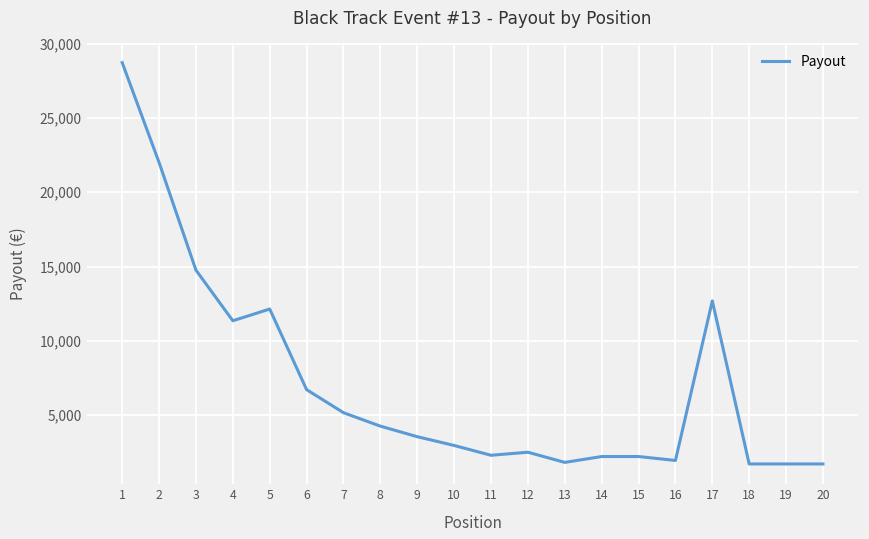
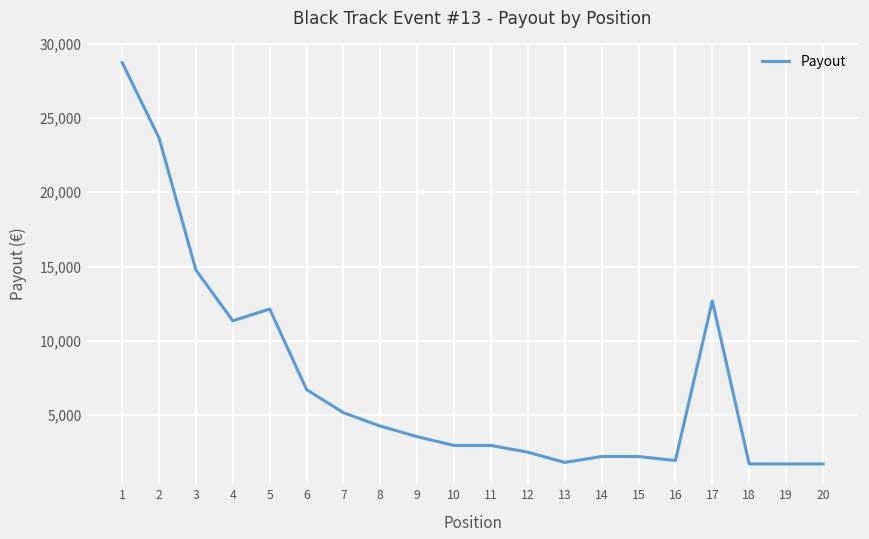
2: 22,000 -> 23,600
11: 2,300 -> 3,000
